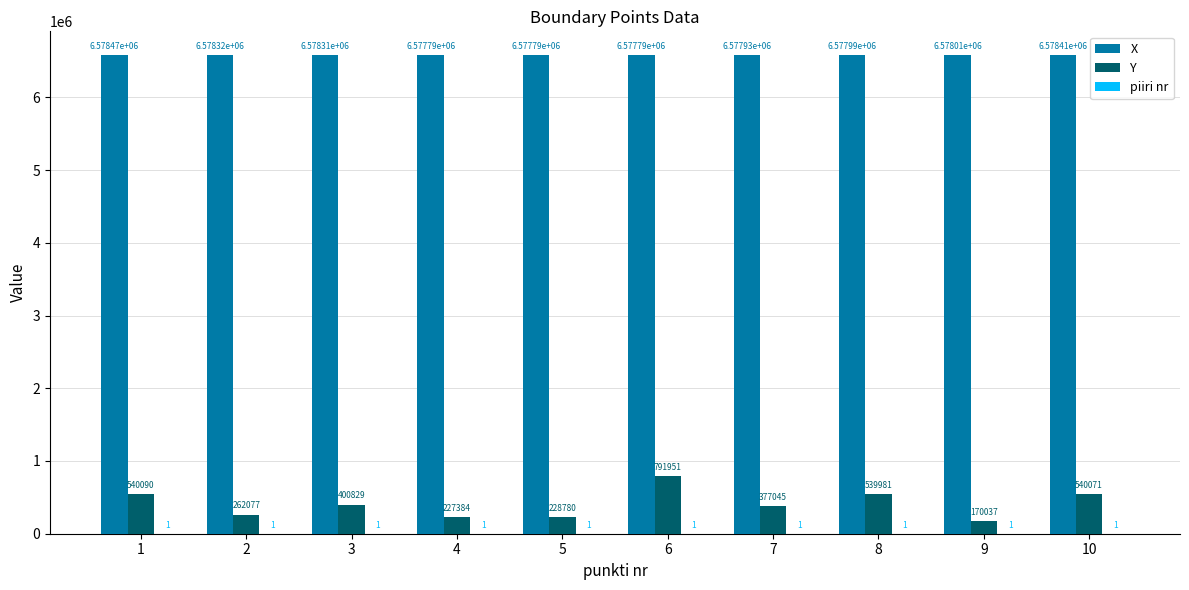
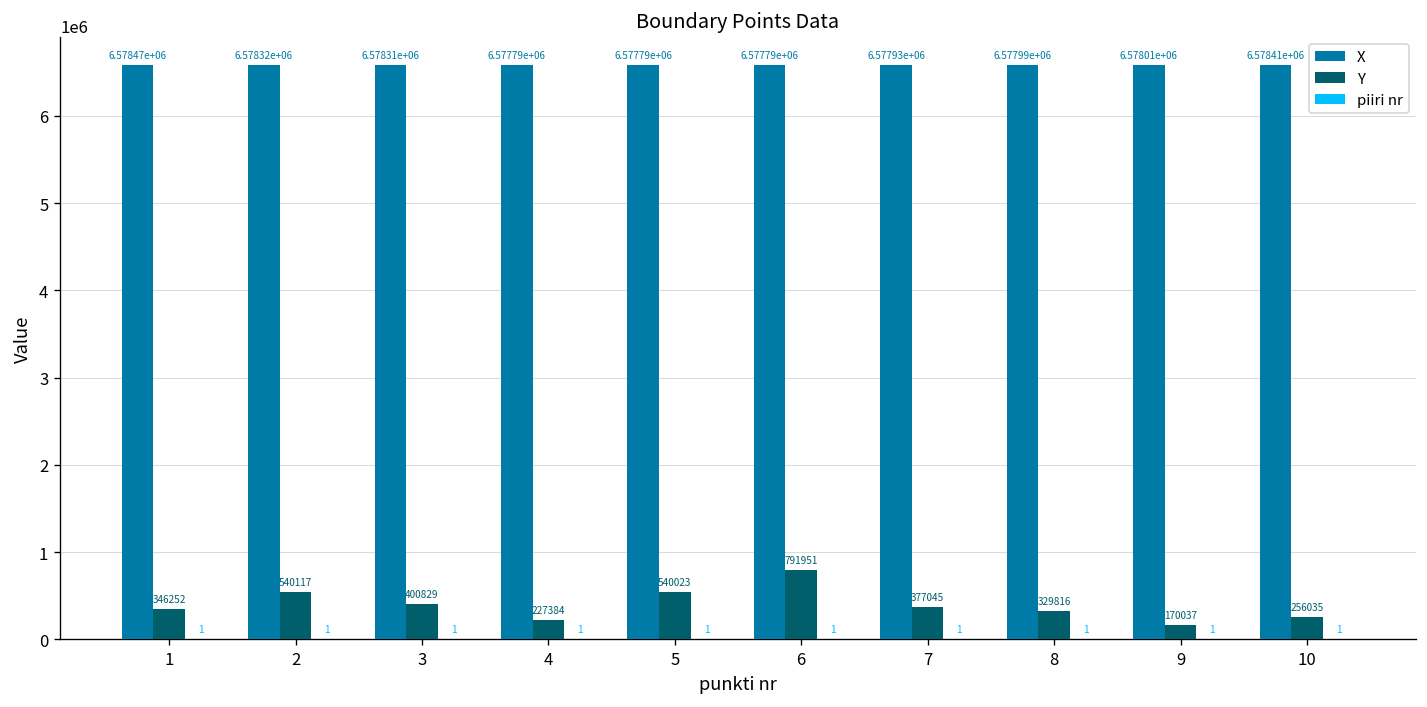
Y, 1: 540090 -> 346252
Y, 2: 262077 -> 540117
Y, 5: 228780 -> 540023
Y, 8: 539981 -> 329816
Y, 10: 540071 -> 256035
